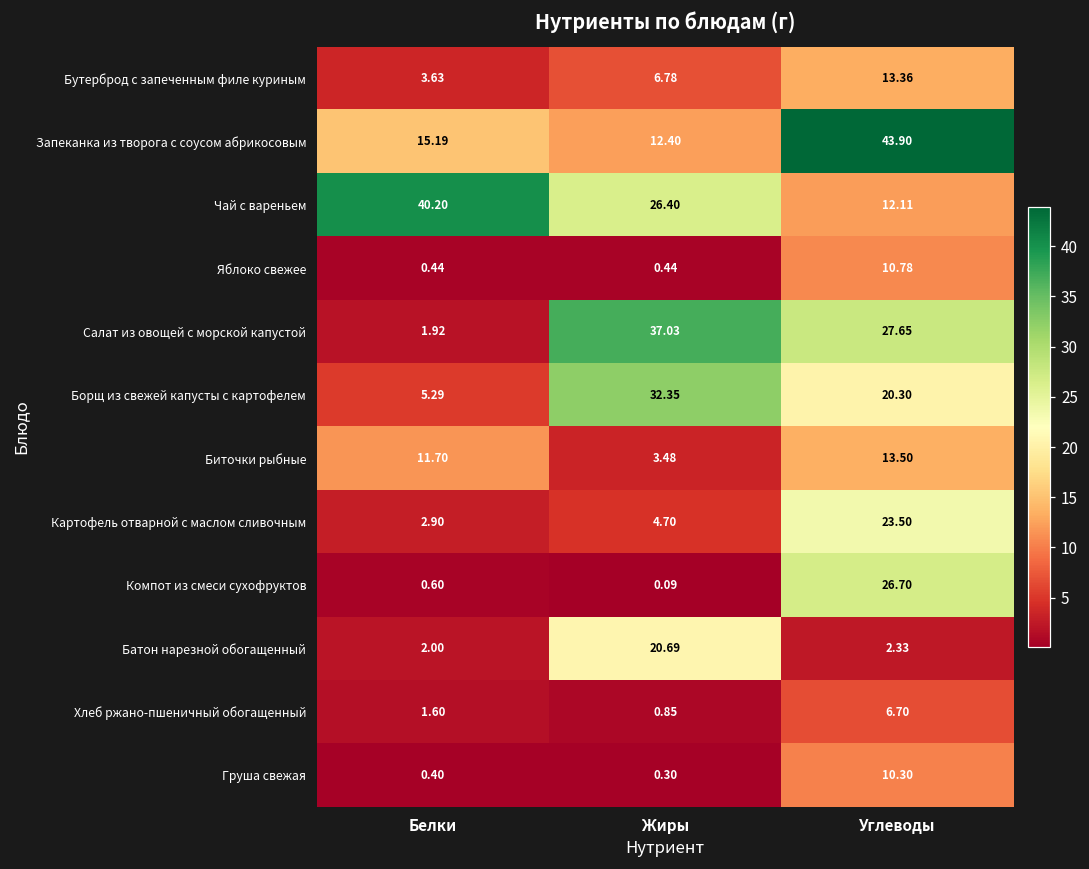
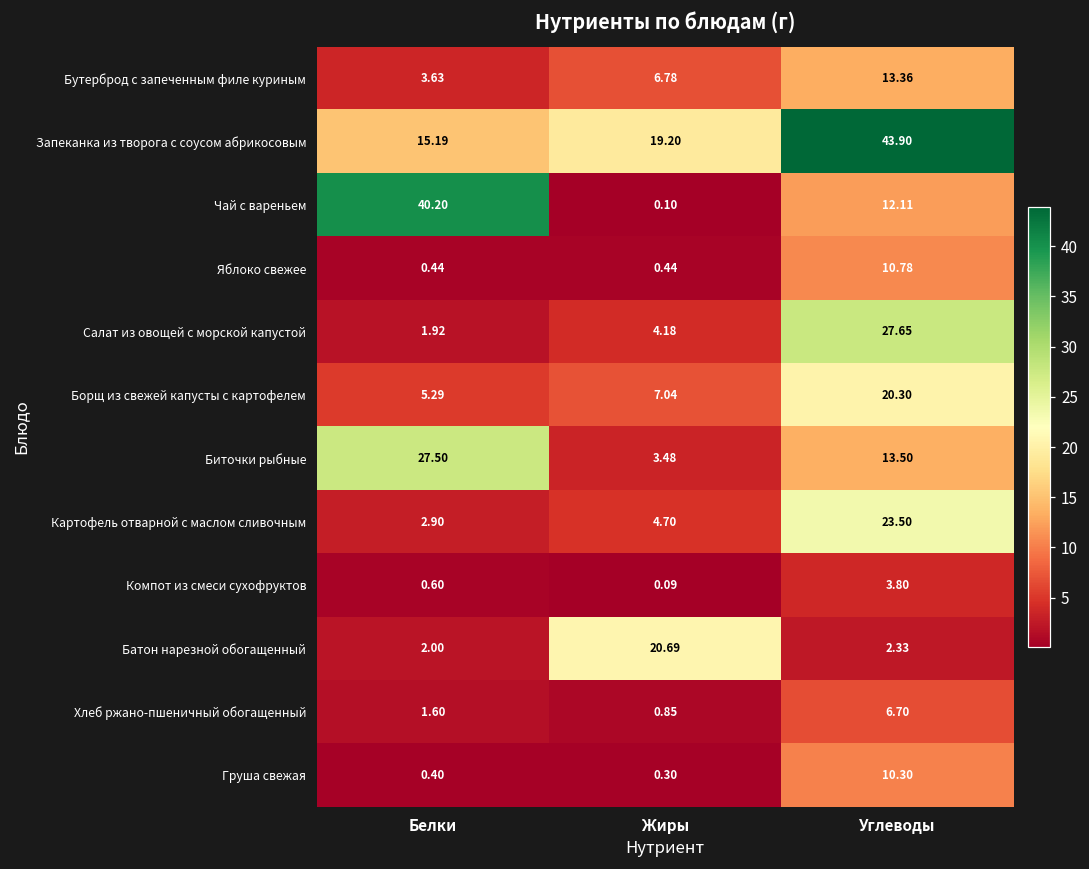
Запеканка из творога с соусом абрикосовым, Жиры: 12.40 -> 19.20
Чай с вареньем, Жиры: 26.40 -> 0.10
Салат из овощей с морской капустой, Жиры: 37.03 -> 4.18
Борщ из свежей капусты с картофелем, Жиры: 32.35 -> 7.04
Биточки рыбные, Белки: 11.70 -> 27.50
Компот из смеси сухофруктов, Углеводы: 26.70 -> 3.80
